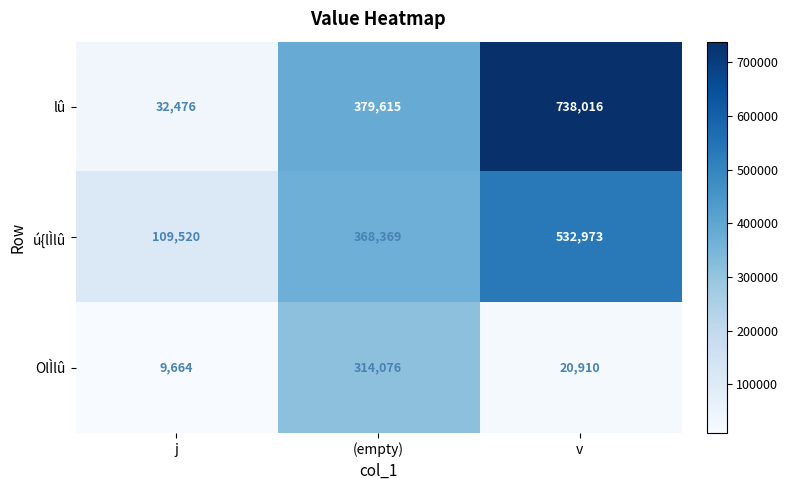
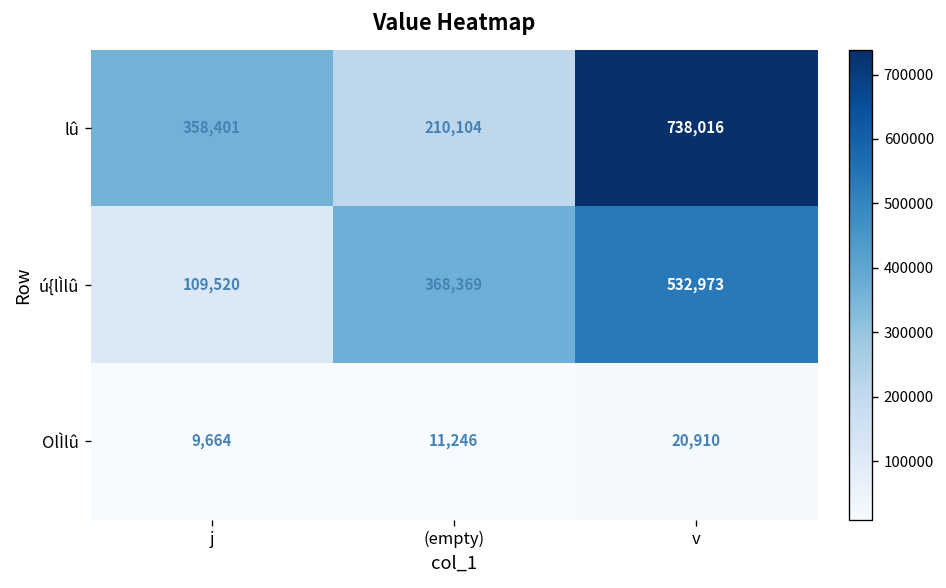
lû, j: 32,476 -> 358,401
lû, (empty): 379,615 -> 210,104
OlÌlû, (empty): 314,076 -> 11,246
